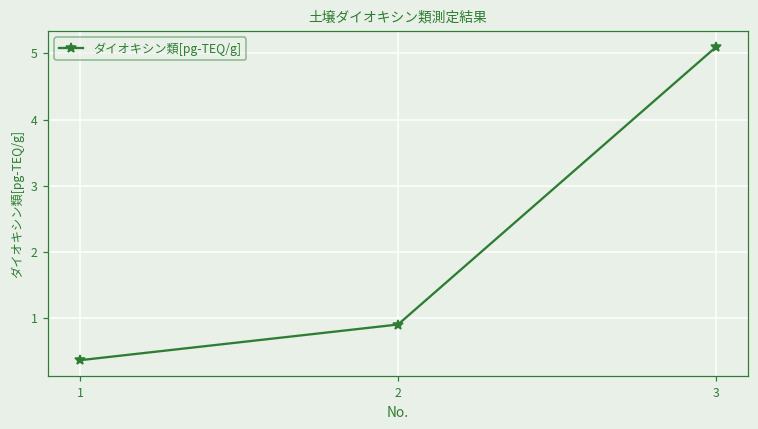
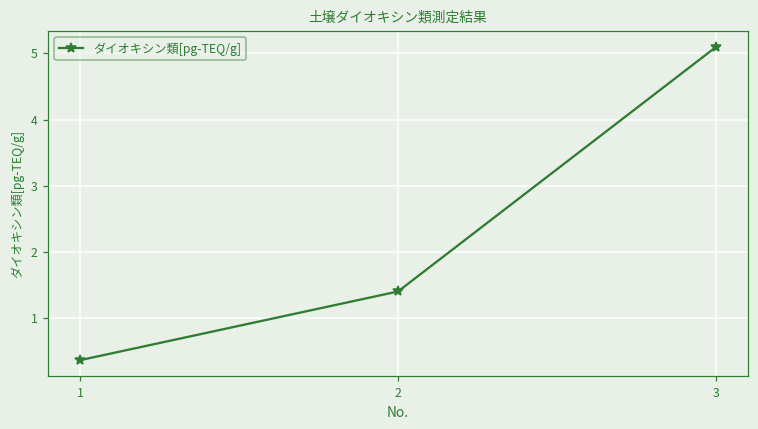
2: 0.9 -> 1.4
